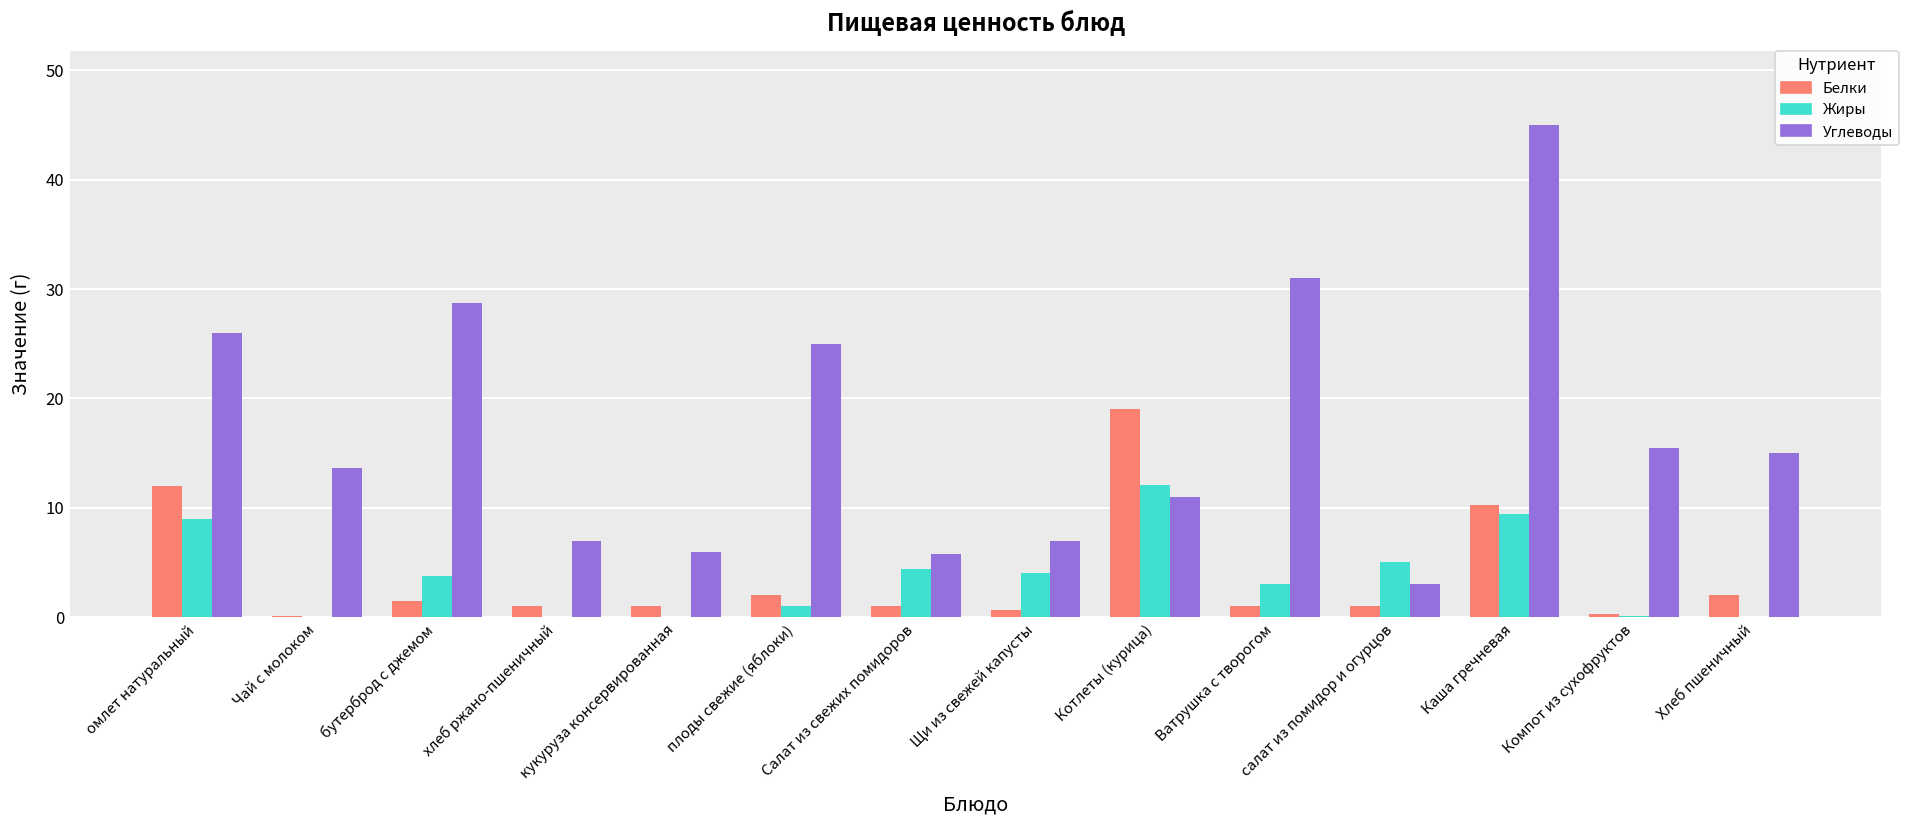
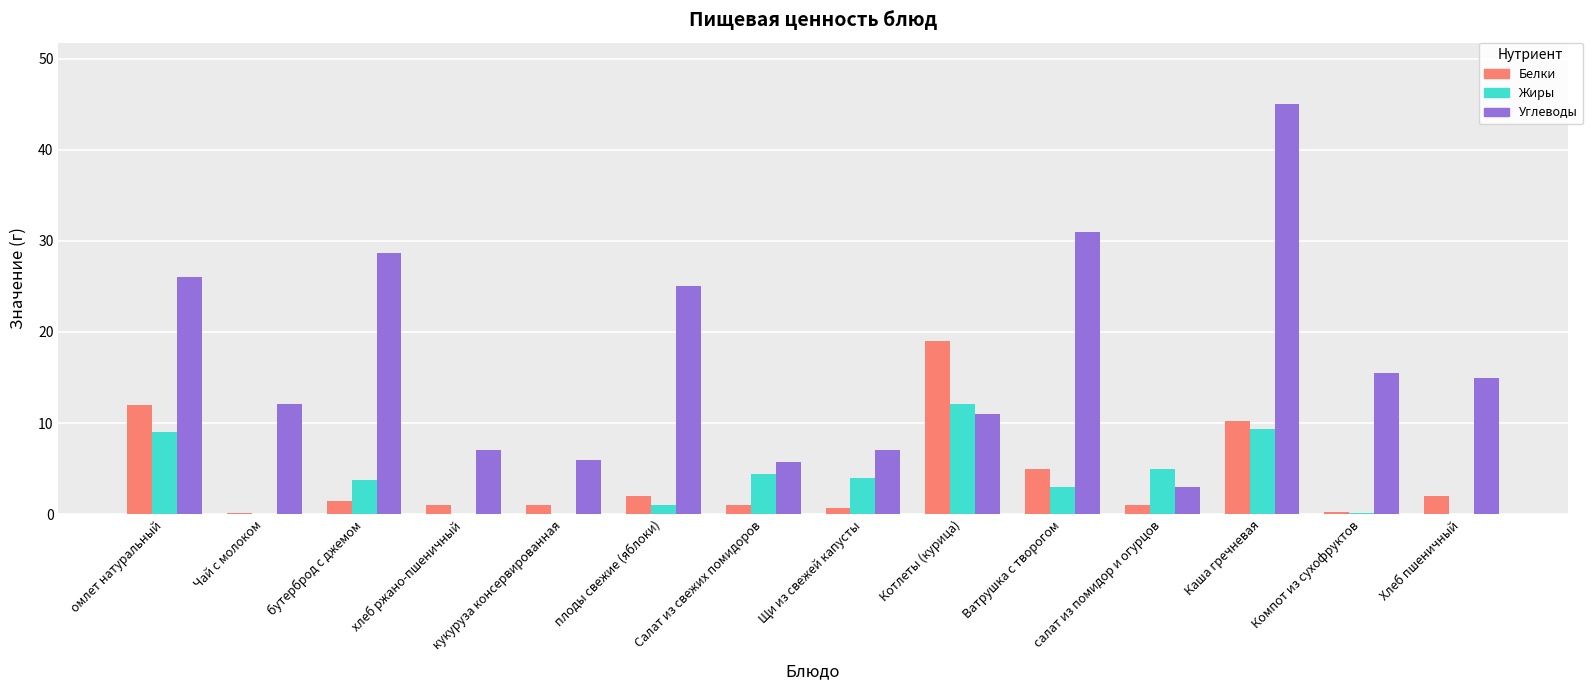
Углеводы, Чай с молоком: 14 -> 12
Белки, Ватрушка с творогом: 1 -> 5
